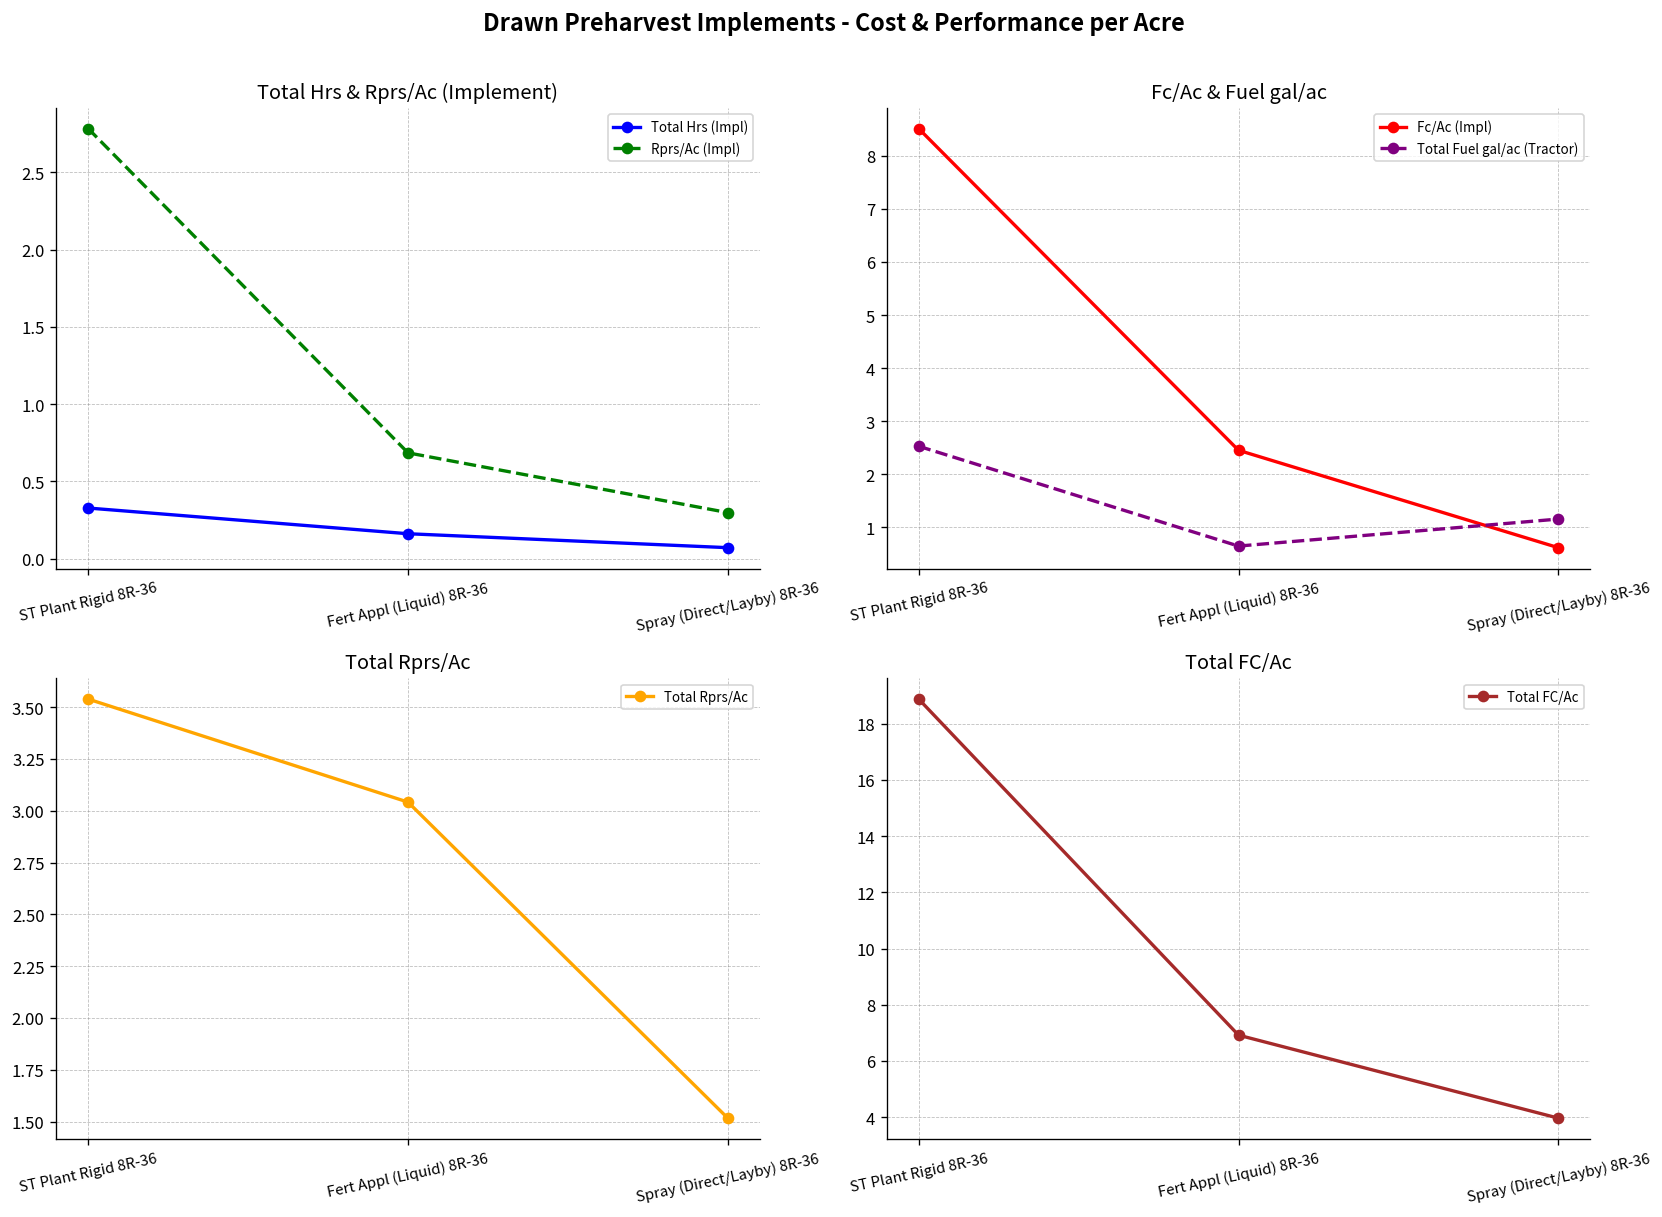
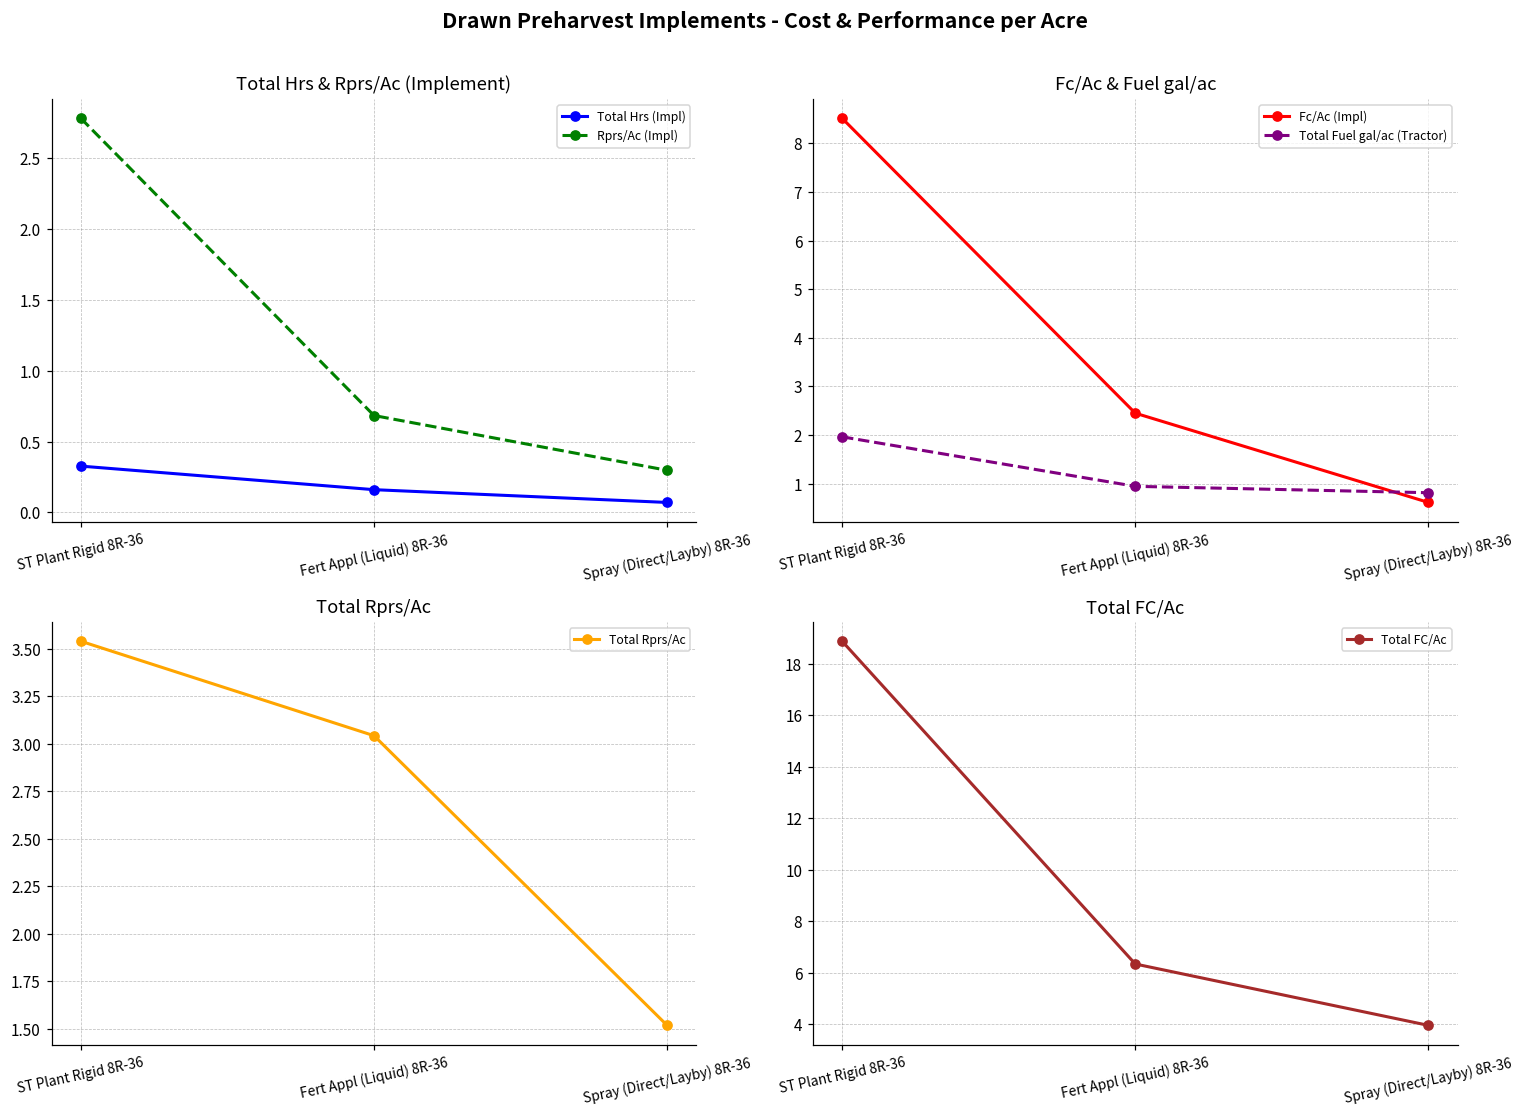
Fc/Ac & Fuel gal/ac, Total Fuel gal/ac (Tractor), ST Plant Rigid 8R-36: 2.5 -> 2.0
Fc/Ac & Fuel gal/ac, Total Fuel gal/ac (Tractor), Fert Appl (Liquid) 8R-36: 0.6 -> 0.9
Fc/Ac & Fuel gal/ac, Total Fuel gal/ac (Tractor), Spray (Direct/Layby) 8R-36: 1.2 -> 0.8
Total FC/Ac, Fert Appl (Liquid) 8R-36: 6.9 -> 6.3
